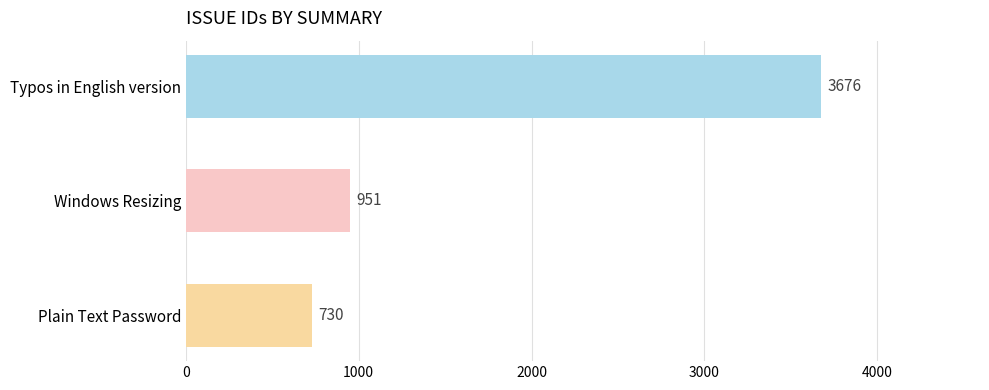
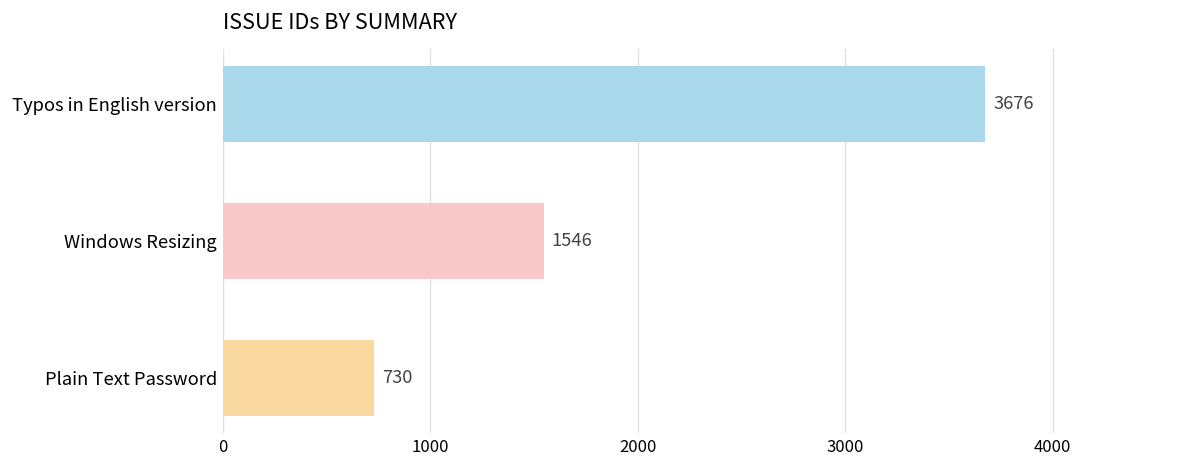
Windows Resizing: 951 -> 1546
